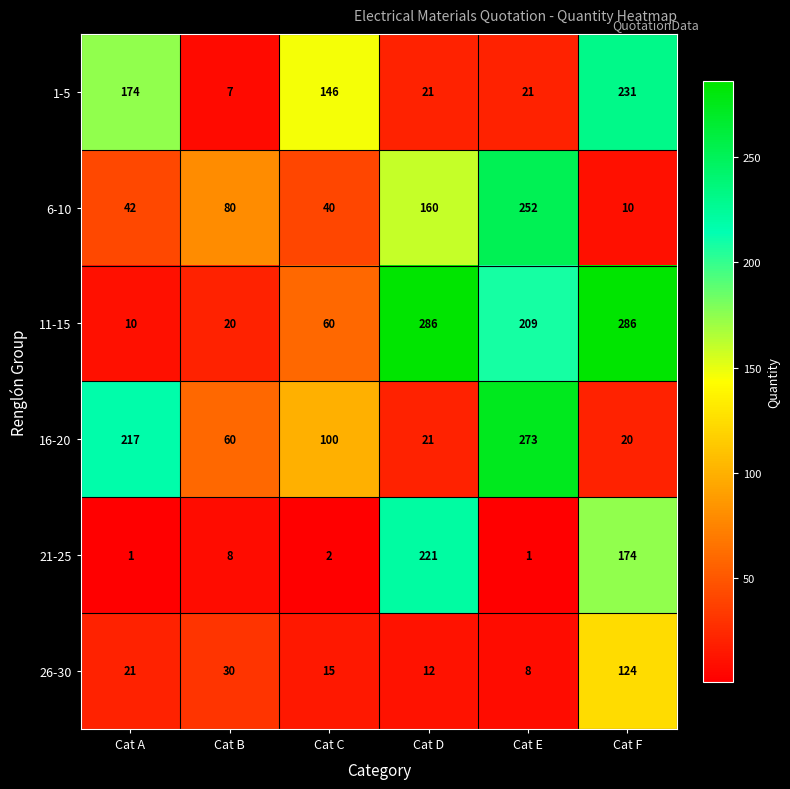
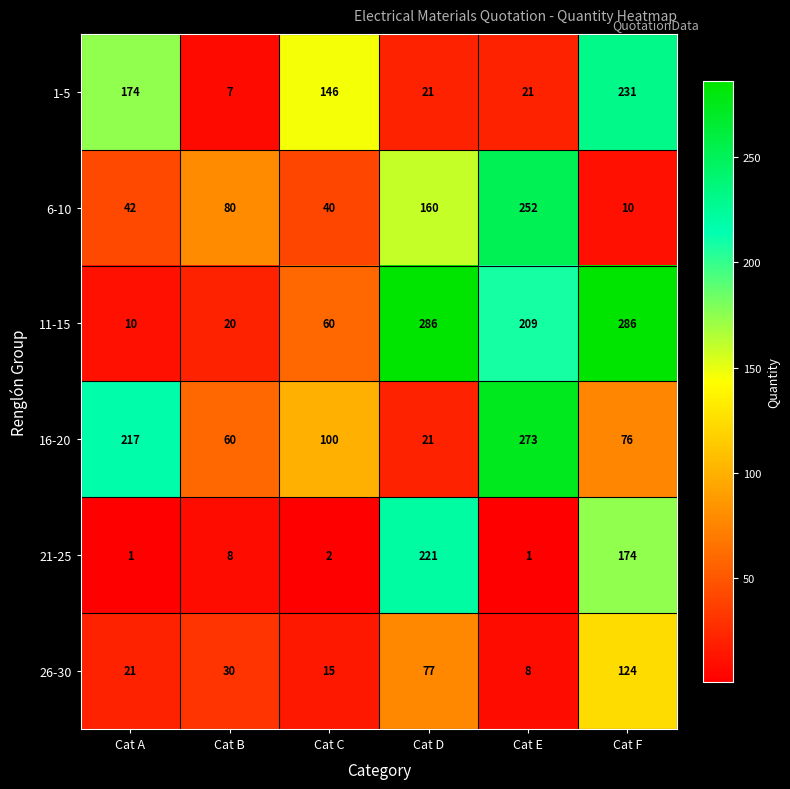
16-20, Cat F: 20 -> 76
26-30, Cat D: 12 -> 77
